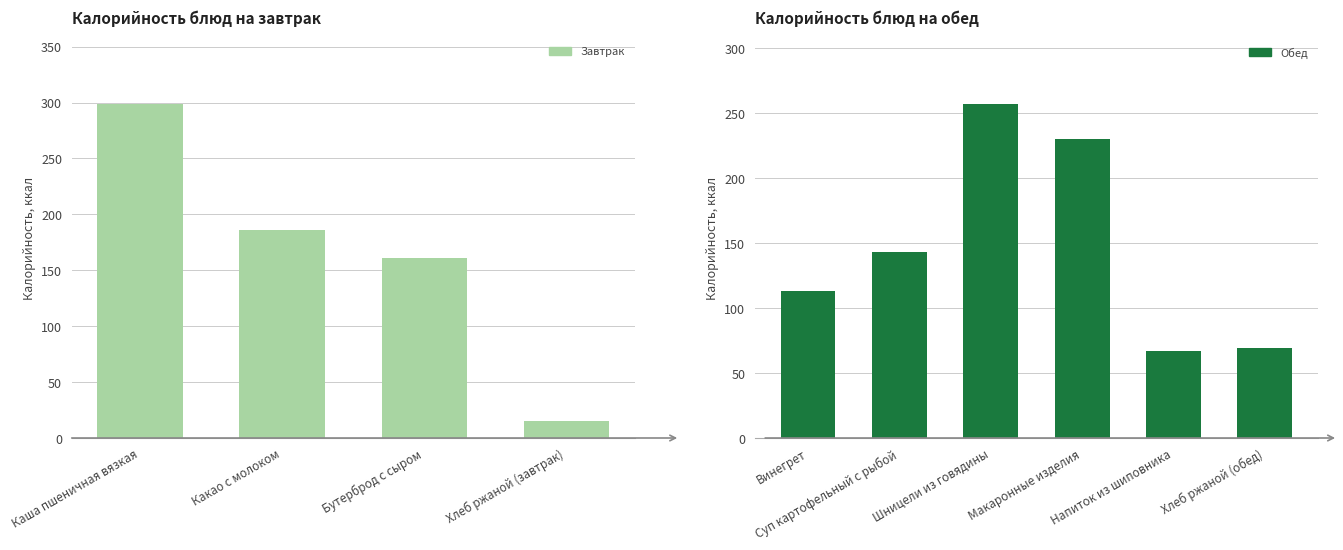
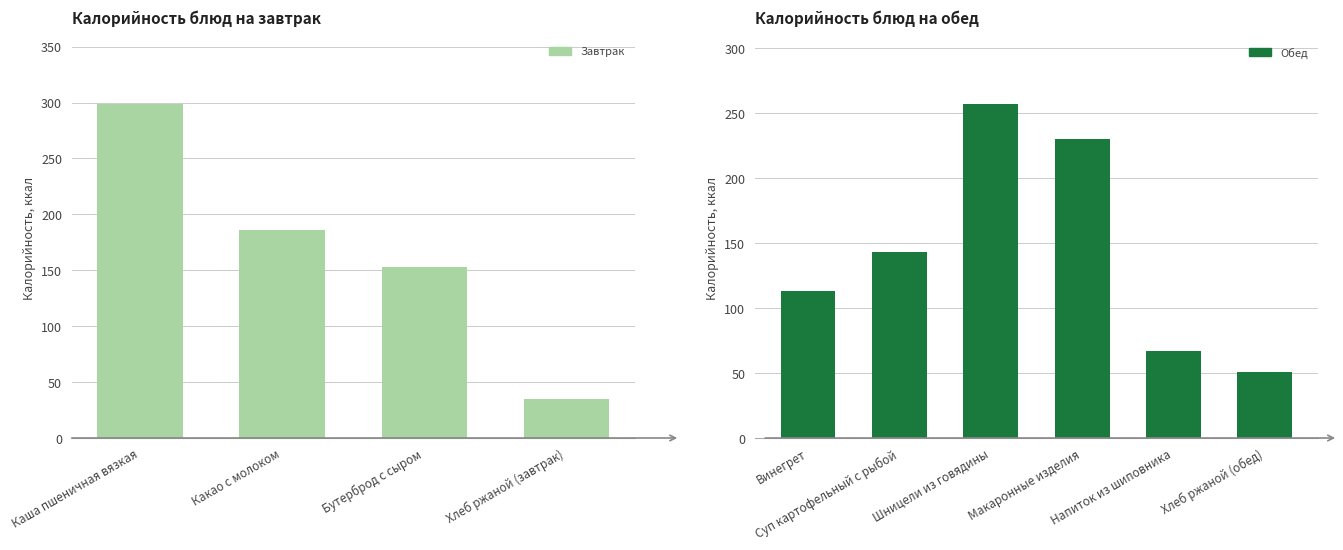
Калорийность блюд на завтрак, Бутерброд с сыром: 161 -> 153
Калорийность блюд на завтрак, Хлеб ржаной (завтрак): 16 -> 35
Калорийность блюд на обед, Хлеб ржаной (обед): 70 -> 51
